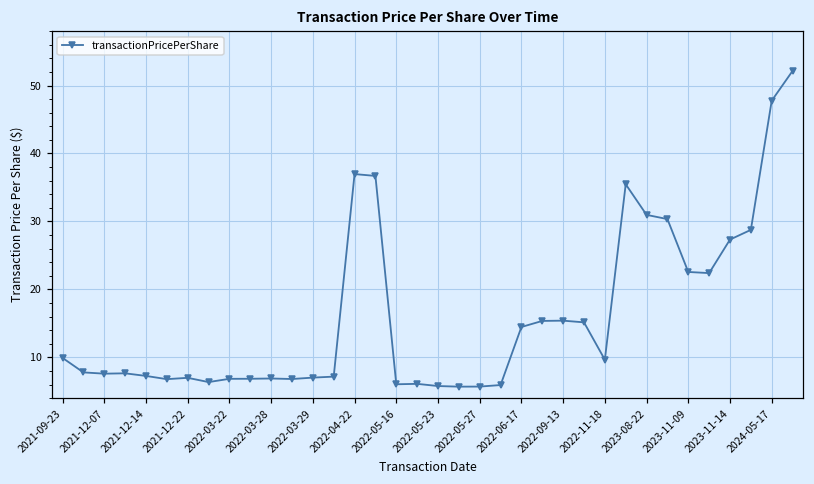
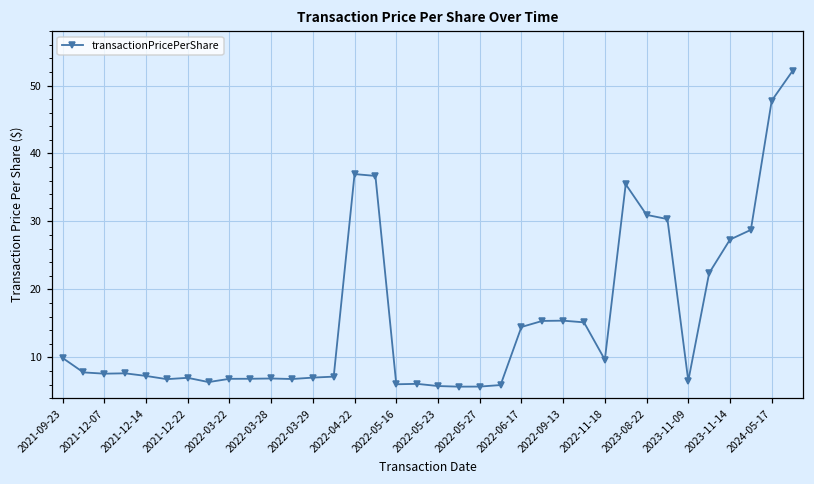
2023-11-09: 23 -> 7
